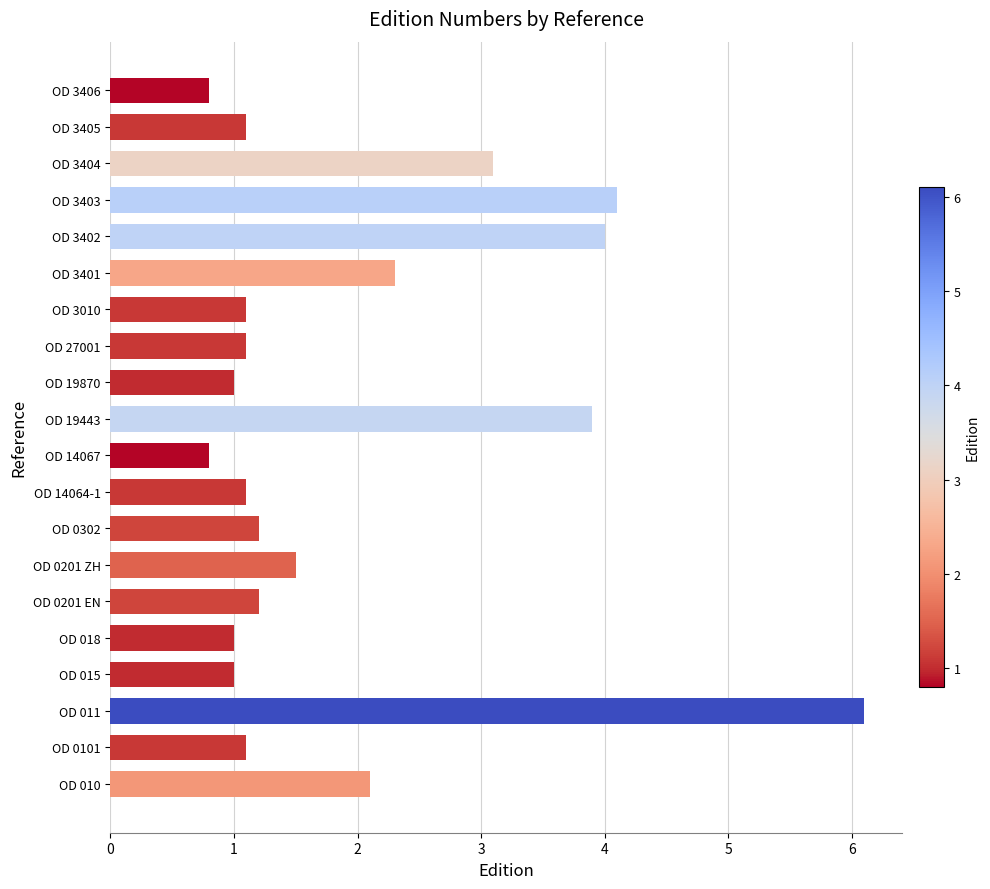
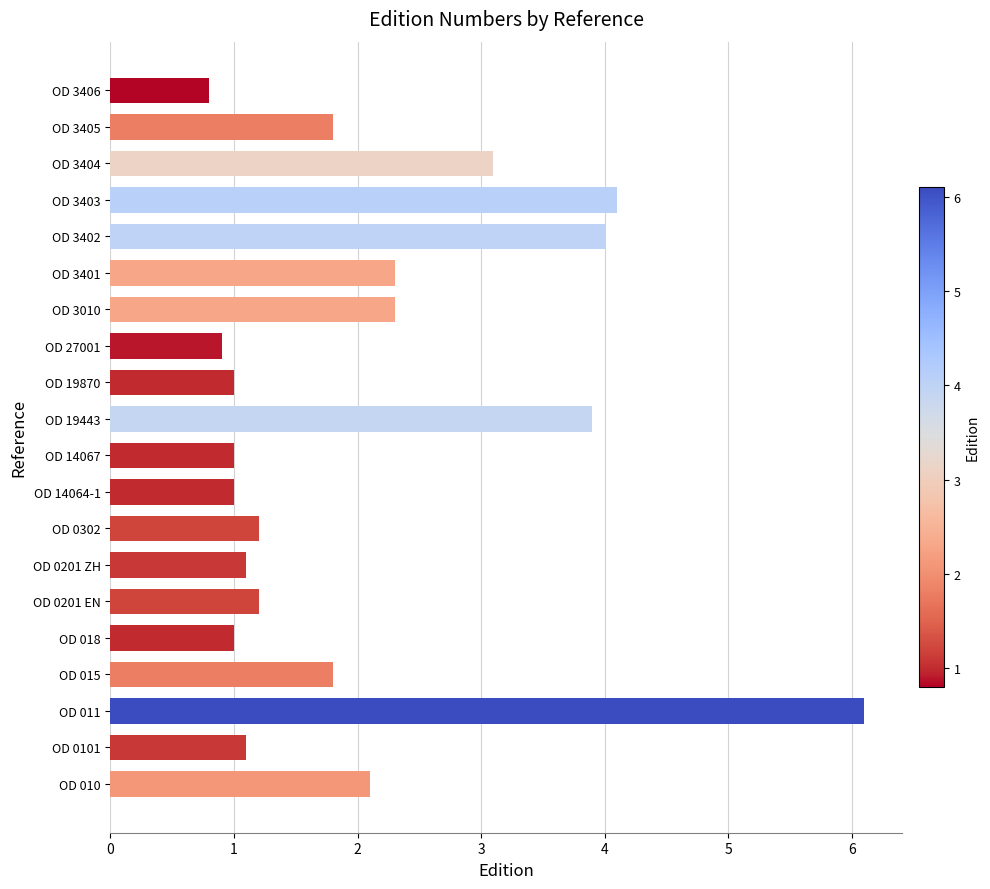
OD 3405: 1.1 -> 1.8
OD 3010: 1.1 -> 2.3
OD 27001: 1.1 -> 0.9
OD 14067: 0.8 -> 1.0
OD 14064-1: 1.1 -> 1.0
OD 0201 ZH: 1.5 -> 1.1
OD 015: 1.0 -> 1.8
